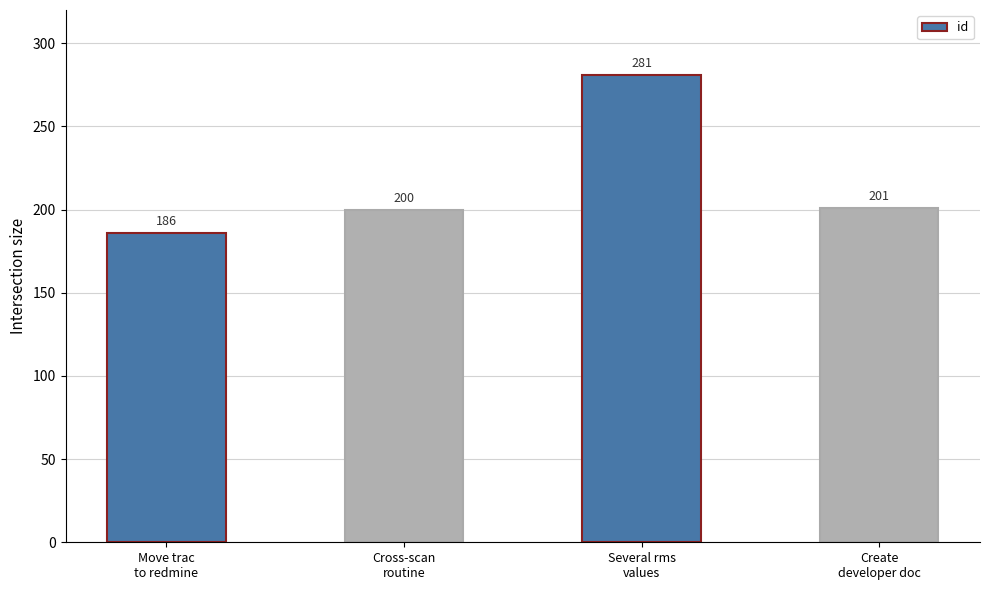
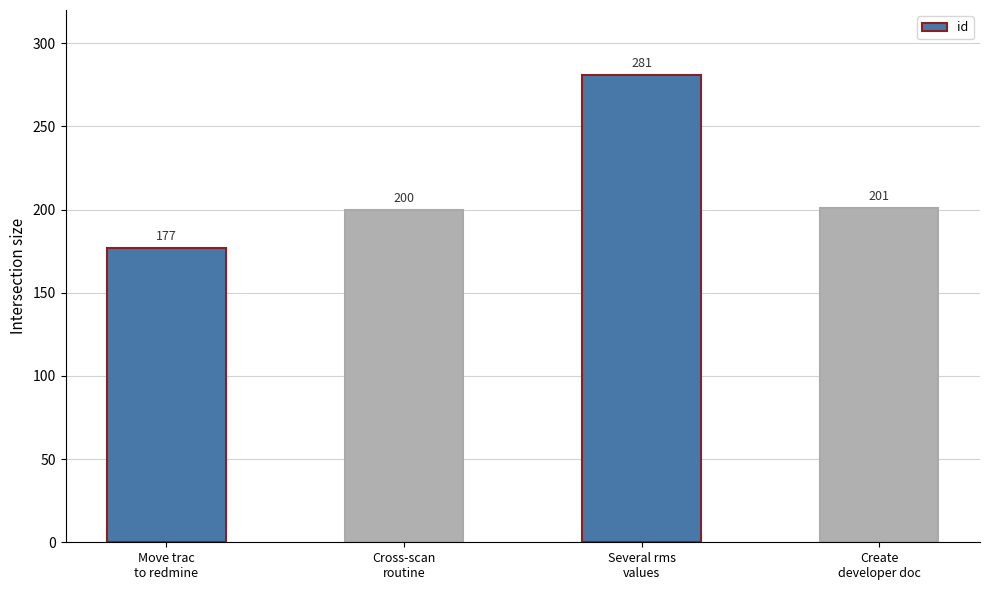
Move trac to redmine: 186 -> 177
